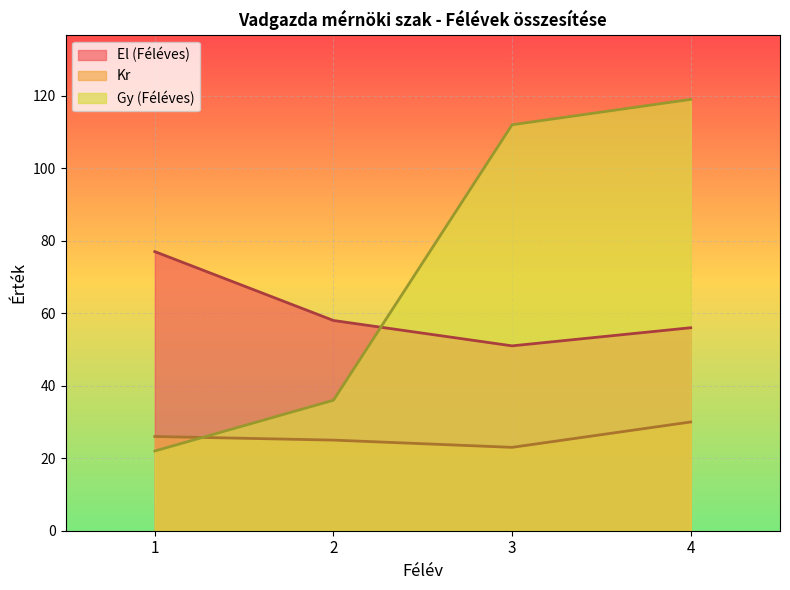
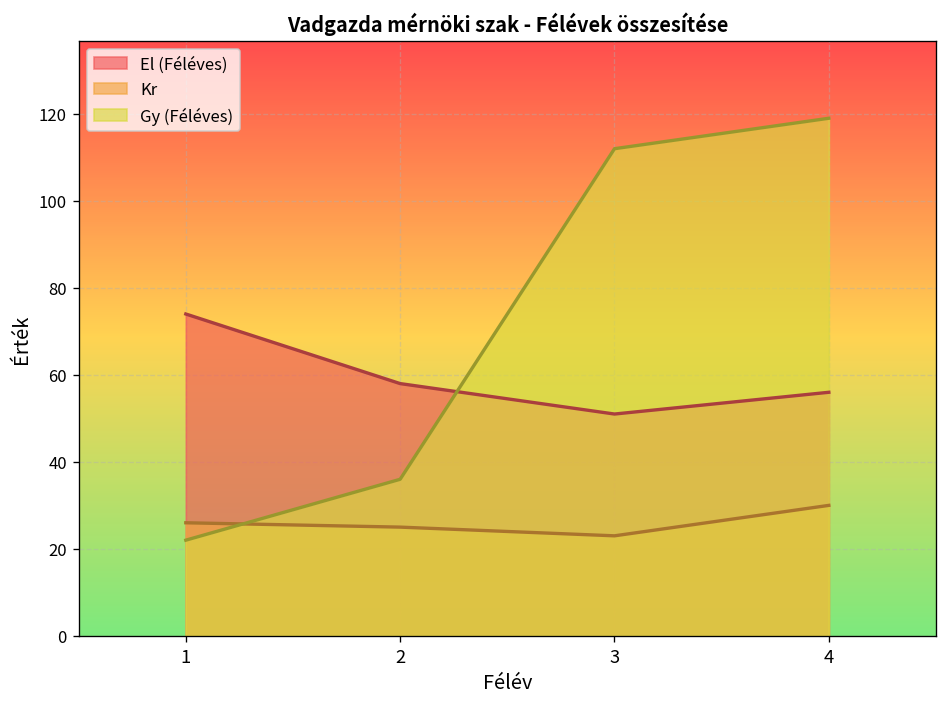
El (Féléves), 1: 77 -> 74
